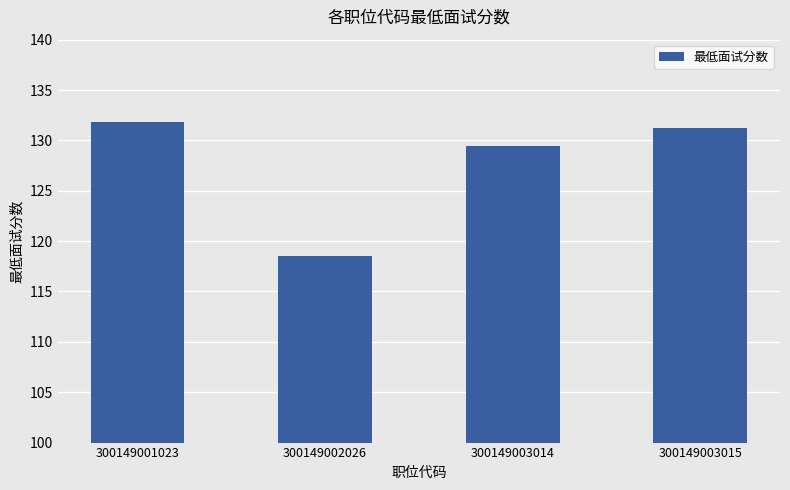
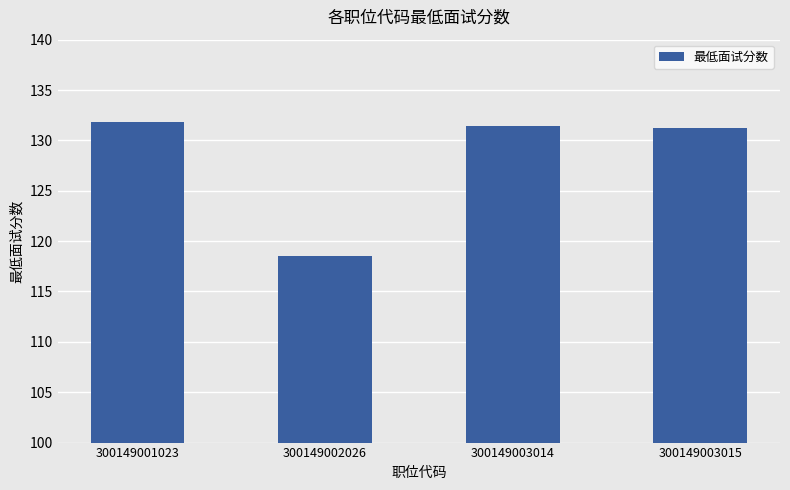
300149003014: 129.4 -> 131.4
